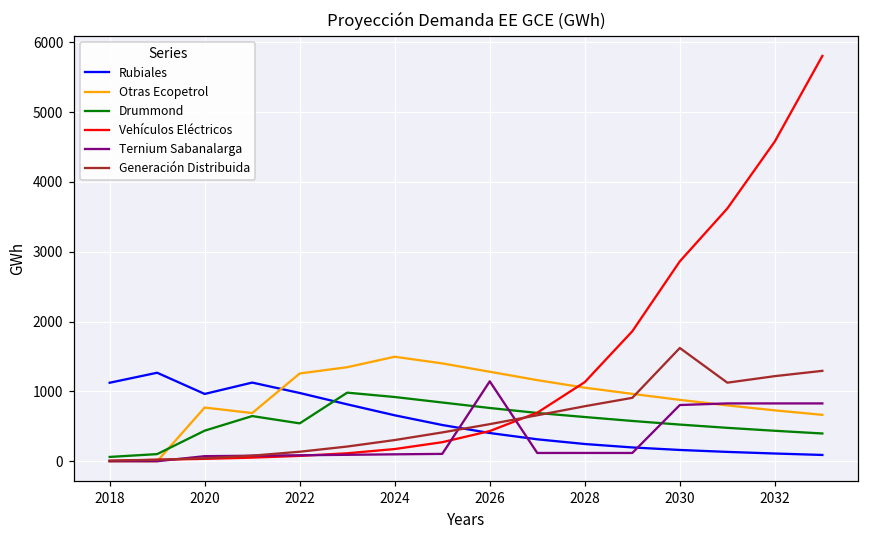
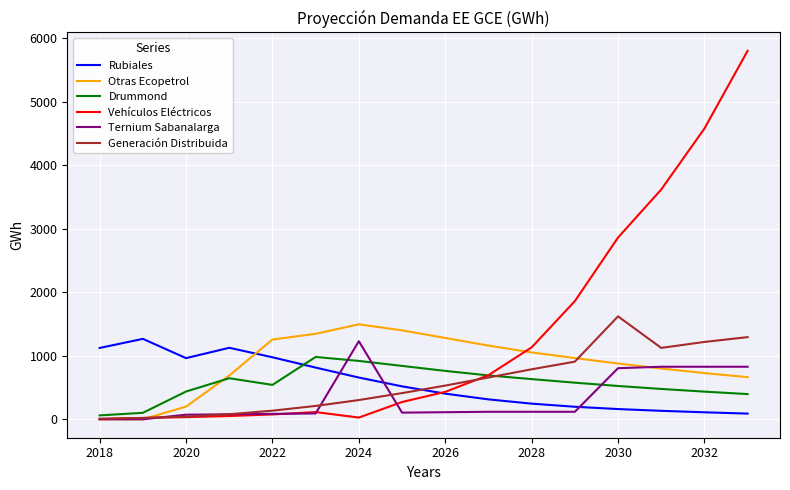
Otras Ecopetrol, 2020: 800 -> 200
Vehículos Eléctricos, 2024: 200 -> 0
Ternium Sabanalarga, 2024: 100 -> 1200
Ternium Sabanalarga, 2026: 1100 -> 100
